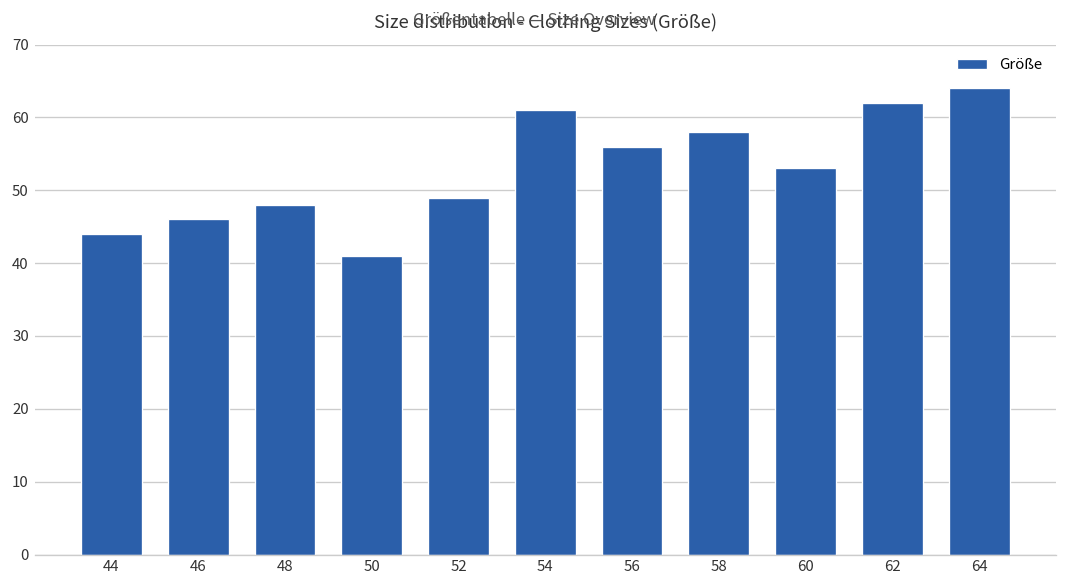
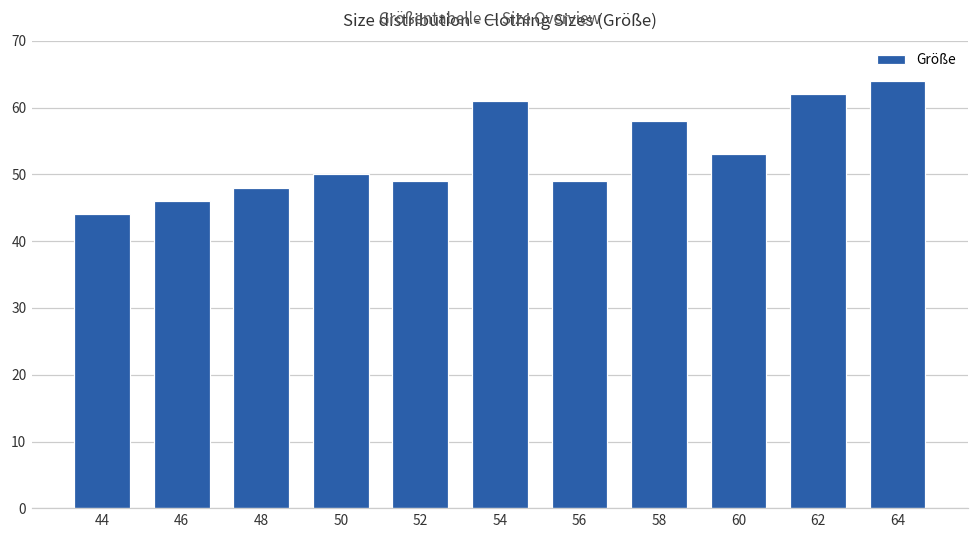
50: 41 -> 50
56: 56 -> 49
